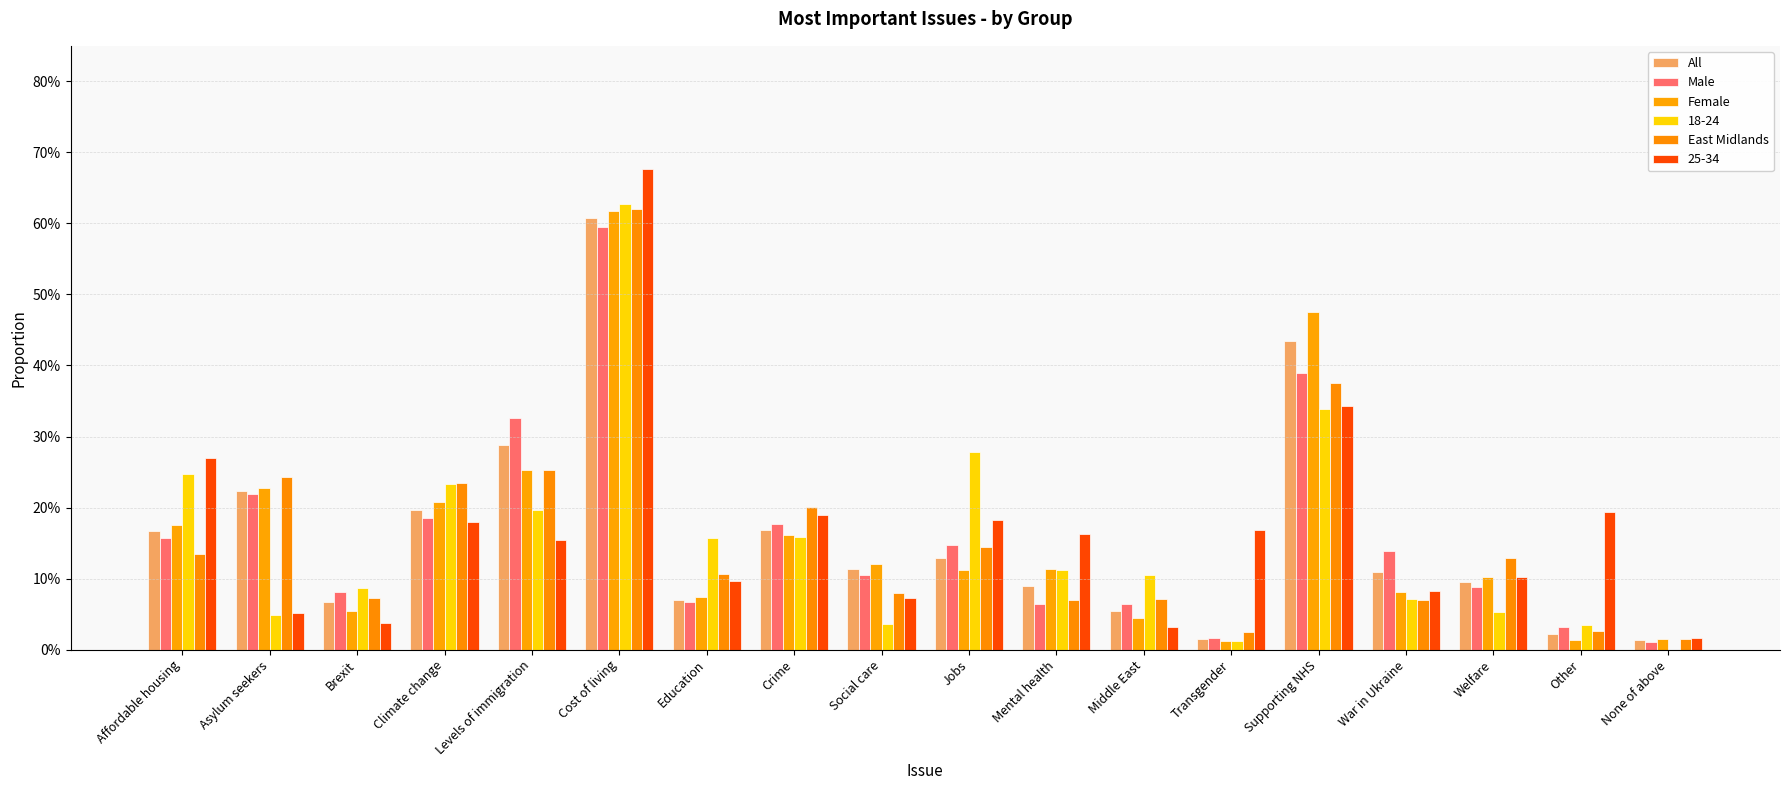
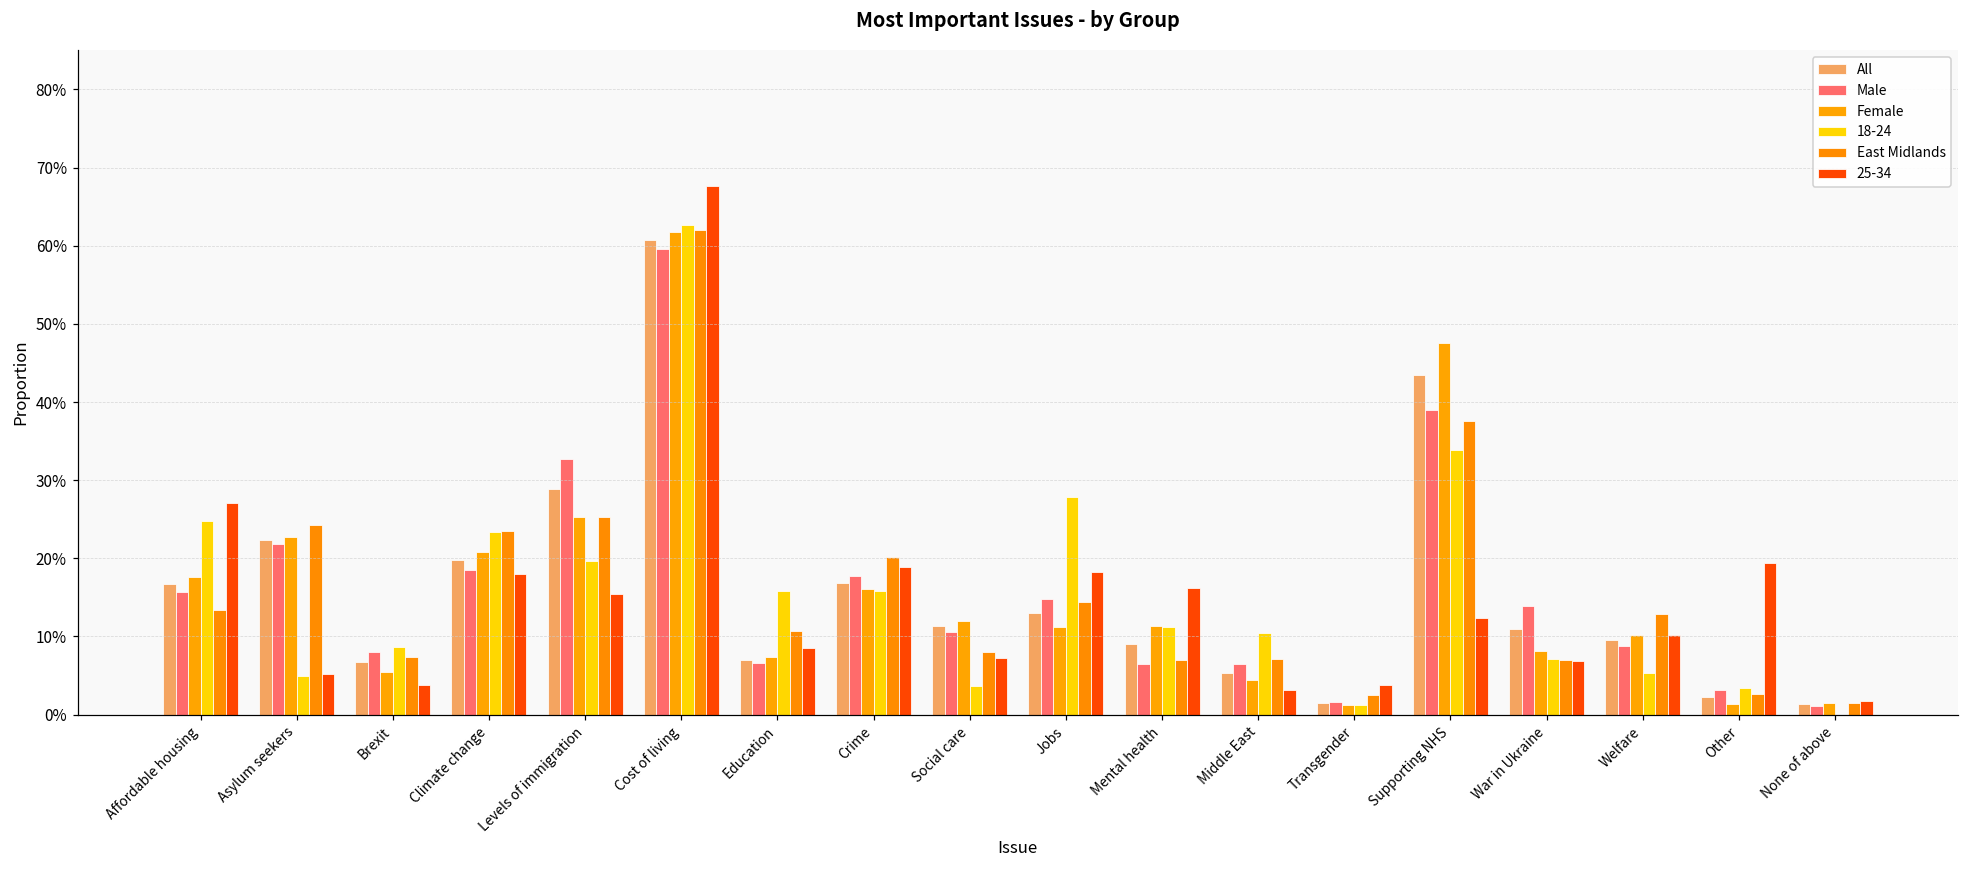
25-34, Education: 10% -> 9%
25-34, Transgender: 17% -> 4%
25-34, Supporting NHS: 34% -> 12%
25-34, War in Ukraine: 8% -> 7%
